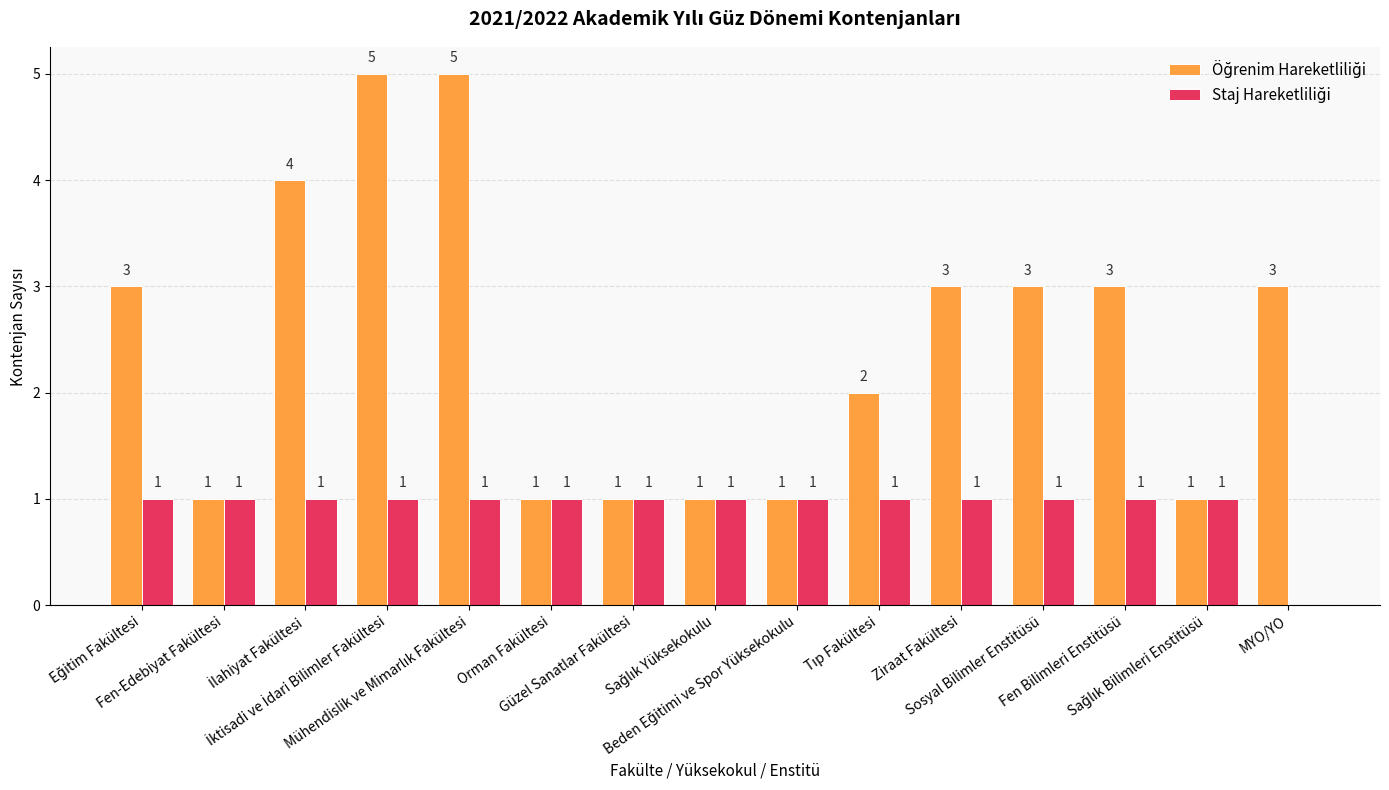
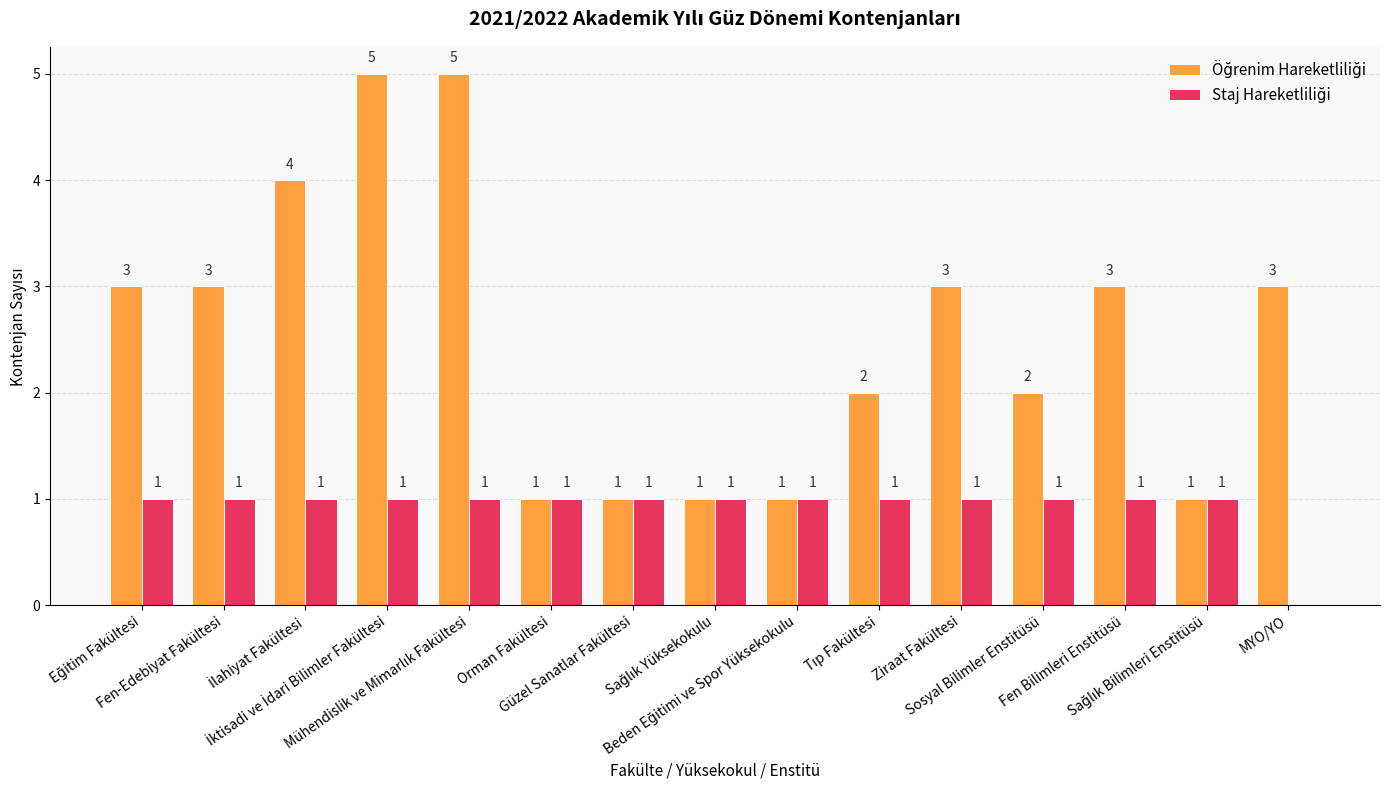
Öğrenim Hareketliliği, Fen-Edebiyat Fakültesi: 1 -> 3
Öğrenim Hareketliliği, Sosyal Bilimler Enstitüsü: 3 -> 2
